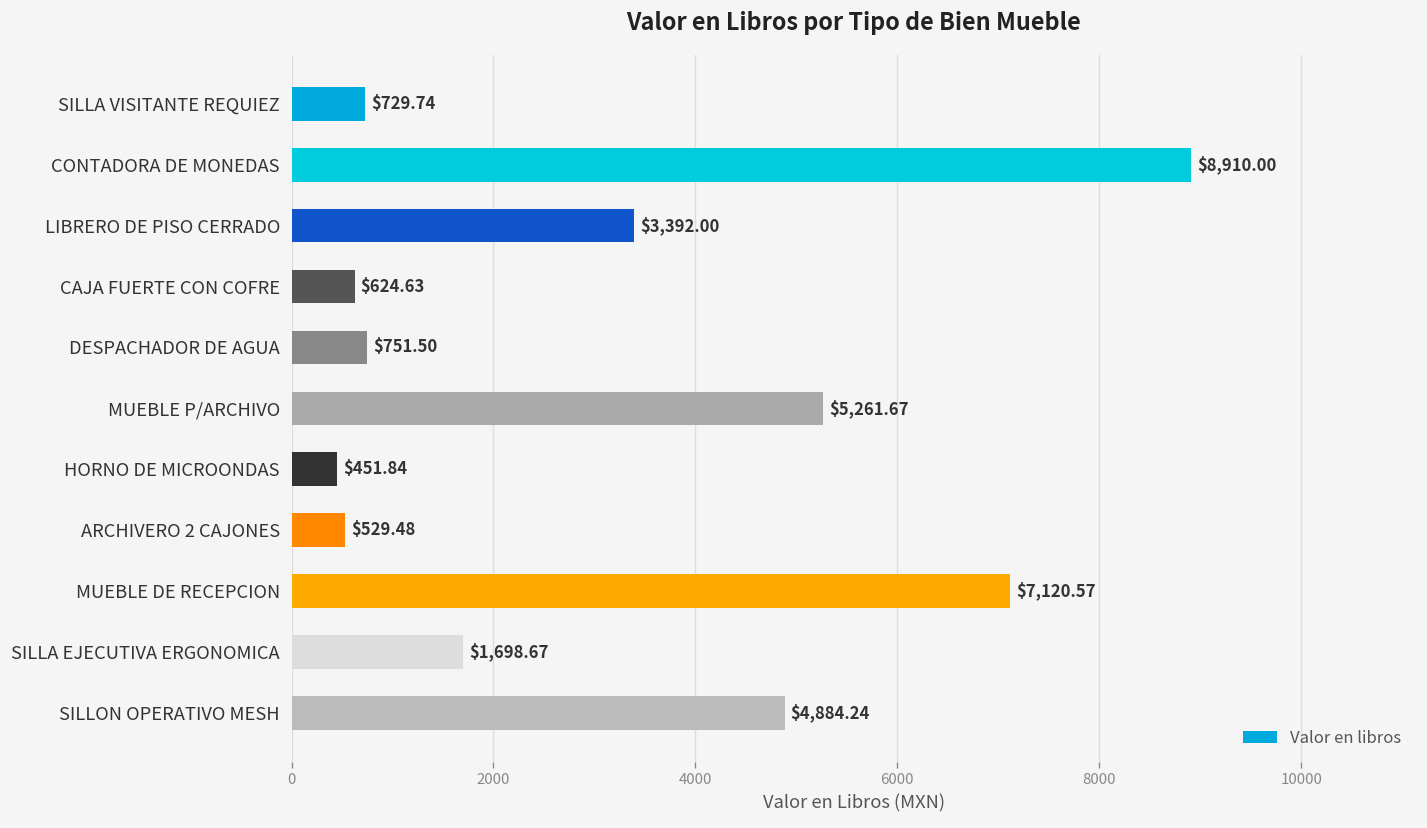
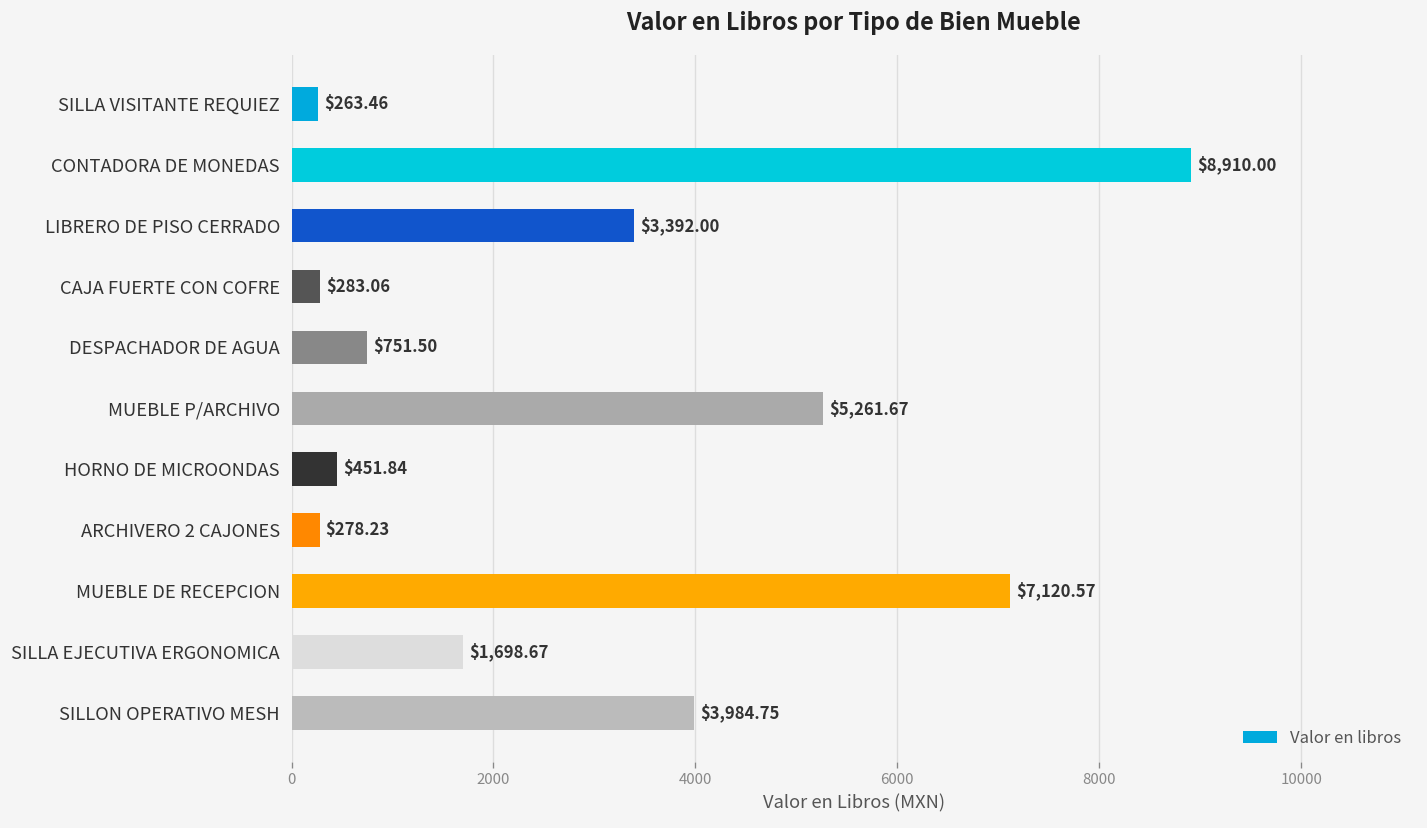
SILLA VISITANTE REQUIEZ: $729.74 -> $263.46
CAJA FUERTE CON COFRE: $624.63 -> $283.06
ARCHIVERO 2 CAJONES: $529.48 -> $278.23
SILLON OPERATIVO MESH: $4,884.24 -> $3,984.75
